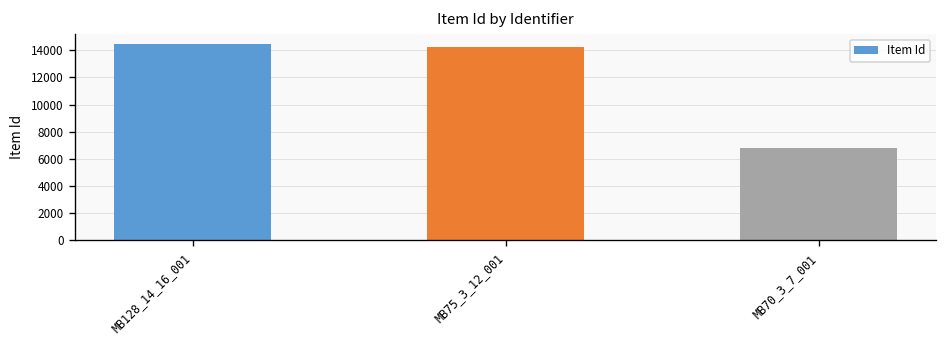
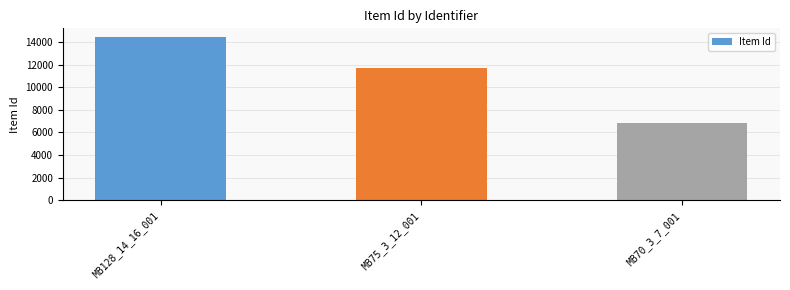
MB75_3_12_001: 14200 -> 11700
